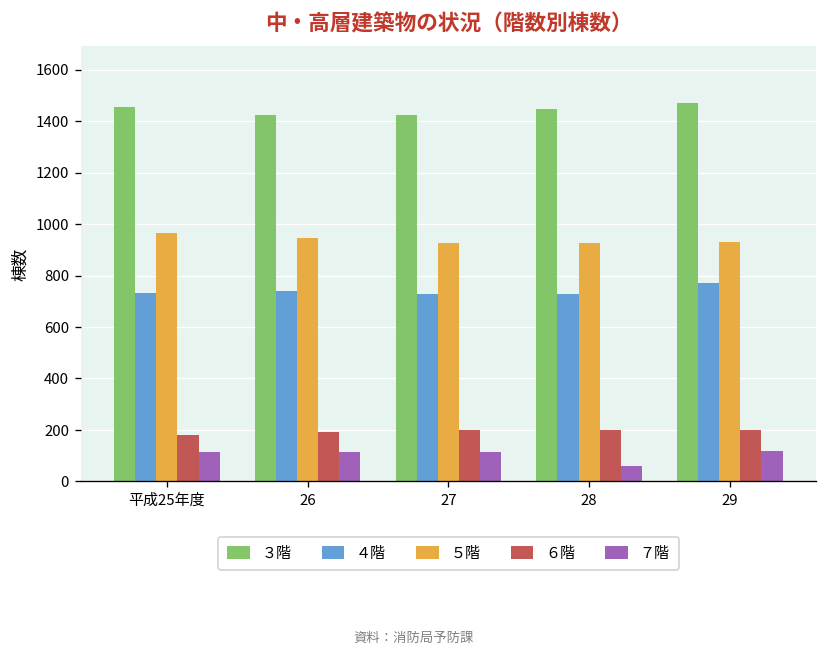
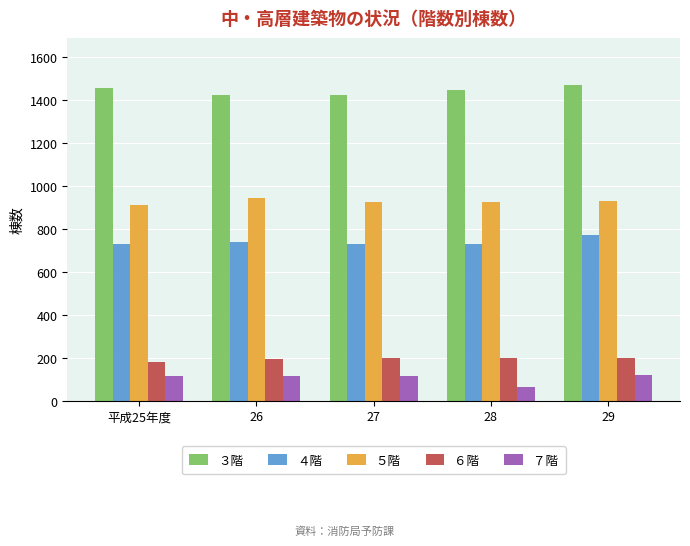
５階, 平成25年度: 970 -> 910
